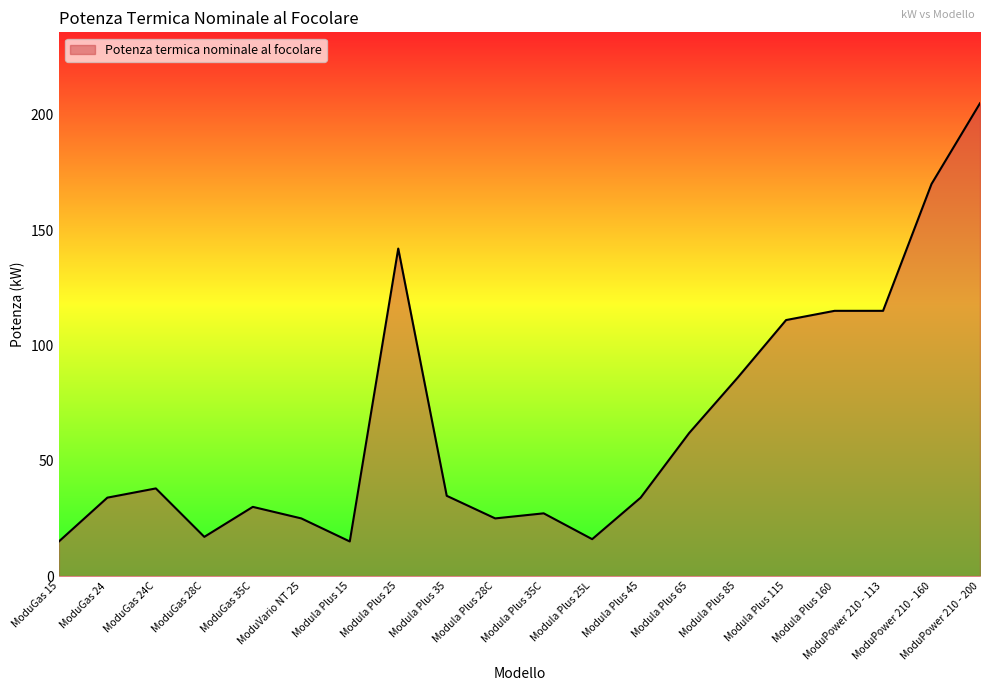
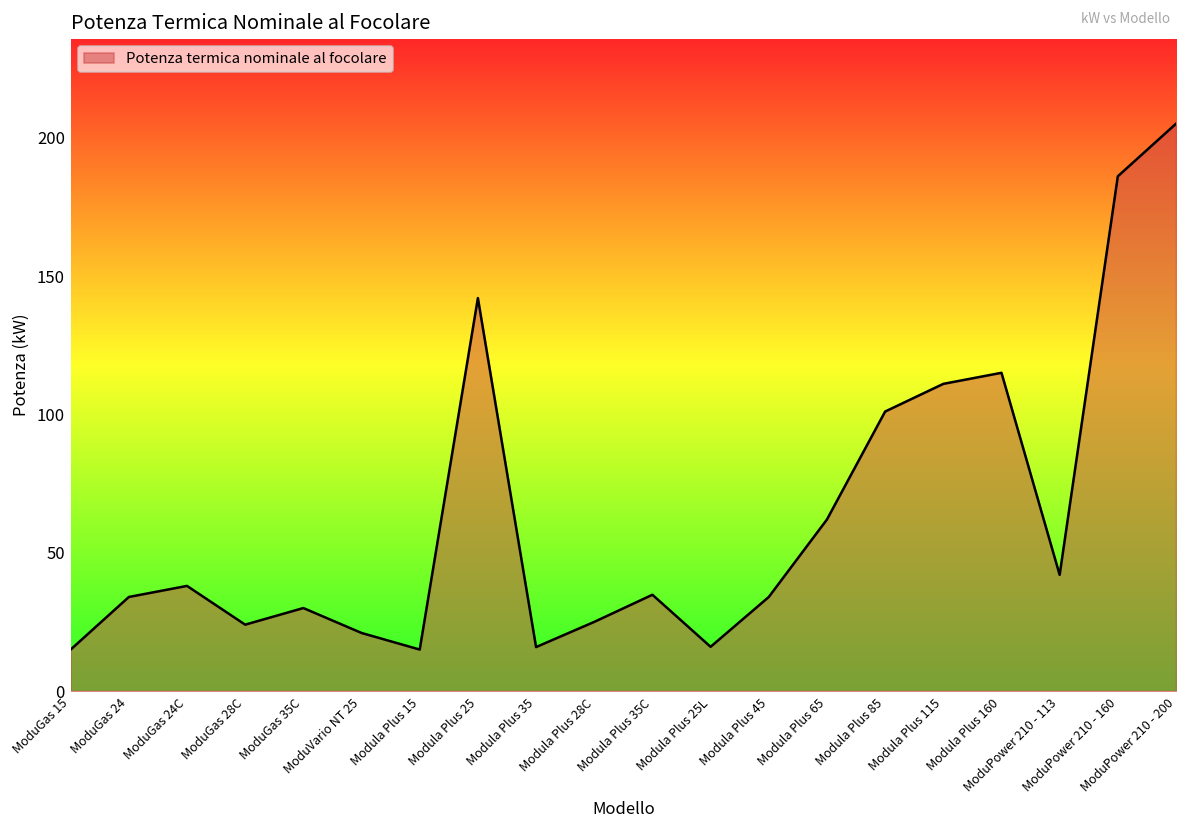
ModuGas 28C: 17 -> 24
ModuVario NT 25: 25 -> 21
Modula Plus 35: 35 -> 16
Modula Plus 35C: 27 -> 35
Modula Plus 85: 86 -> 101
ModuPower 210 - 113: 115 -> 42
ModuPower 210 - 160: 170 -> 186
